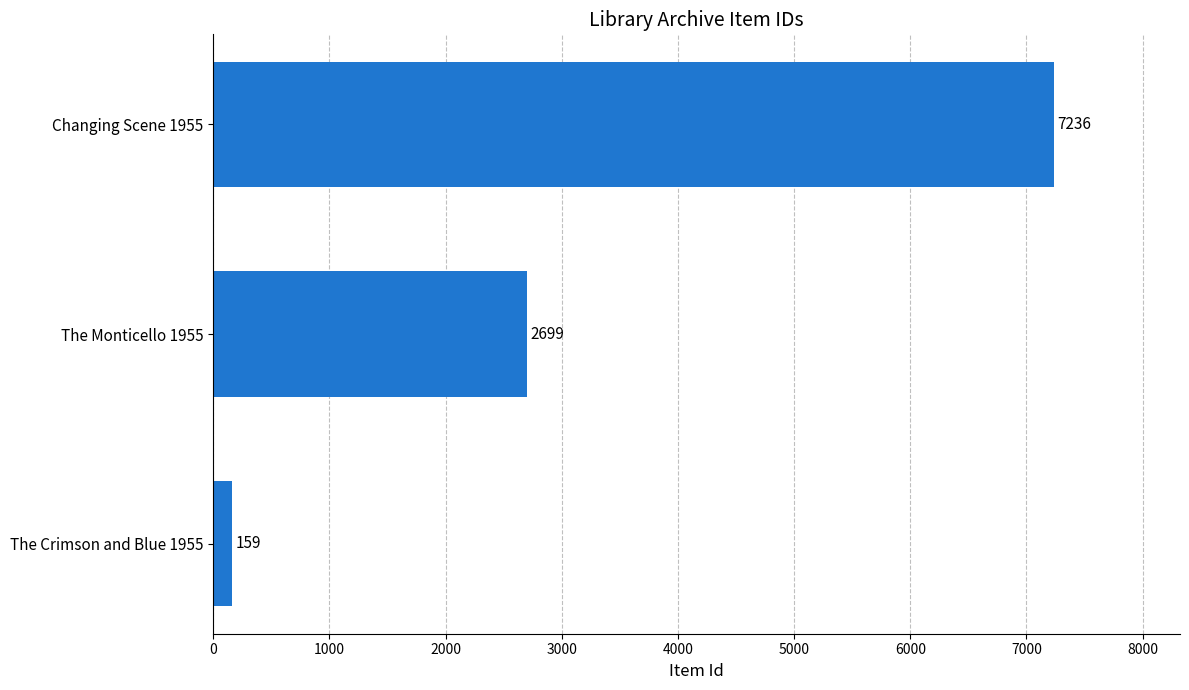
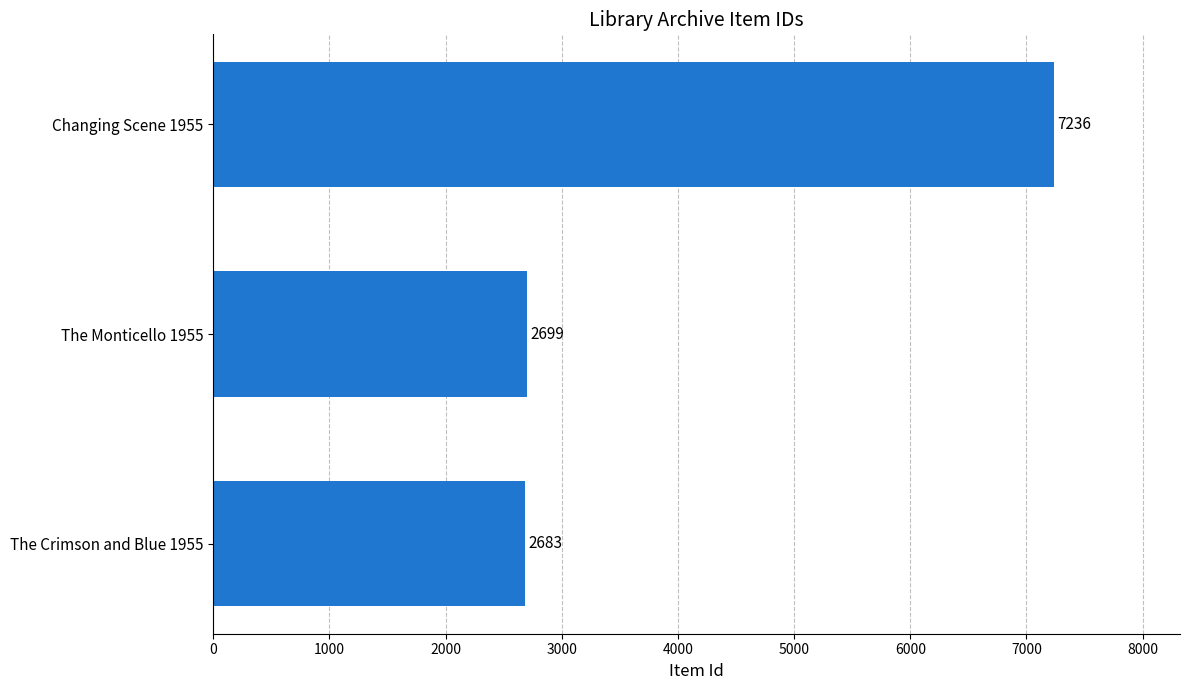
The Crimson and Blue 1955: 159 -> 2683
